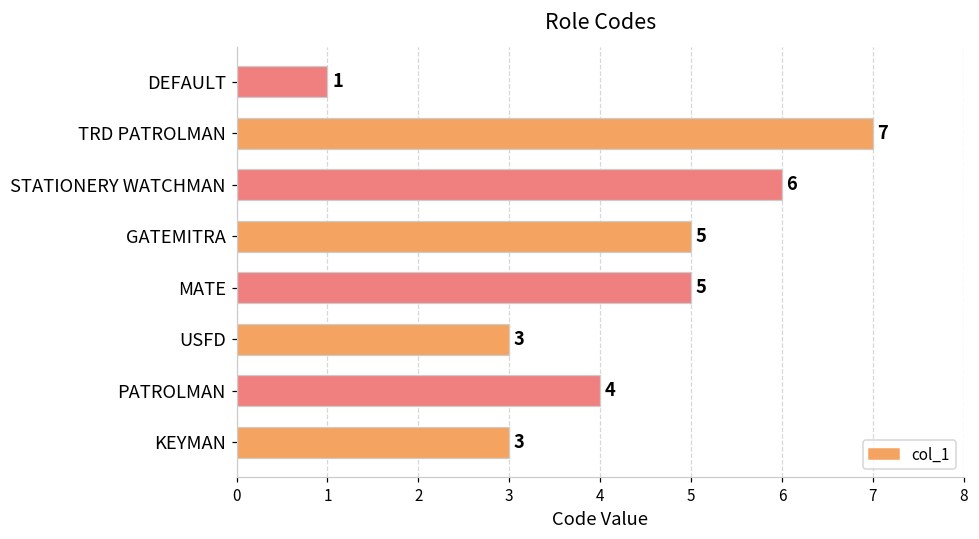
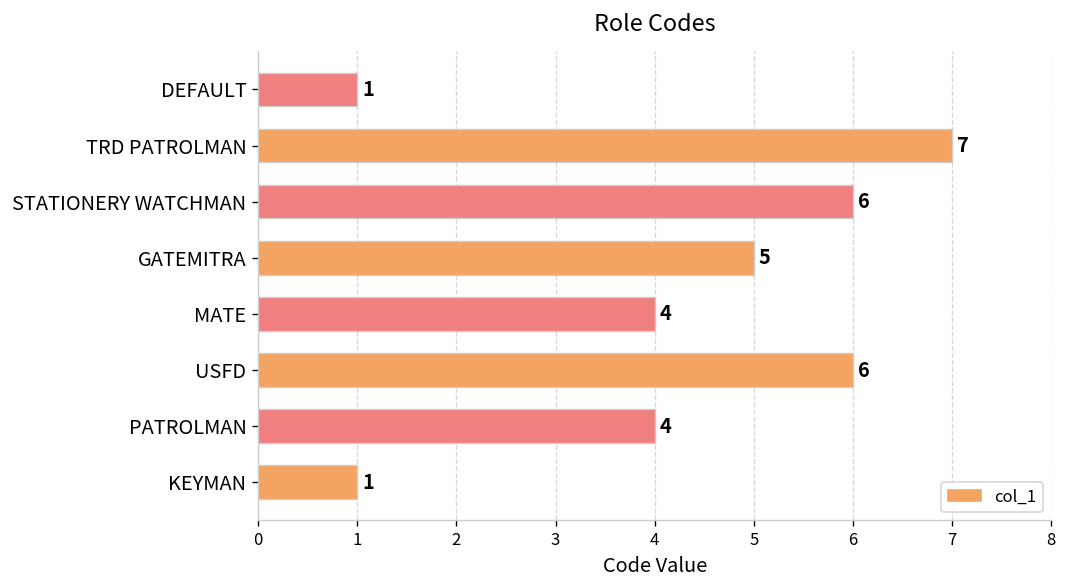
MATE: 5 -> 4
USFD: 3 -> 6
KEYMAN: 3 -> 1
